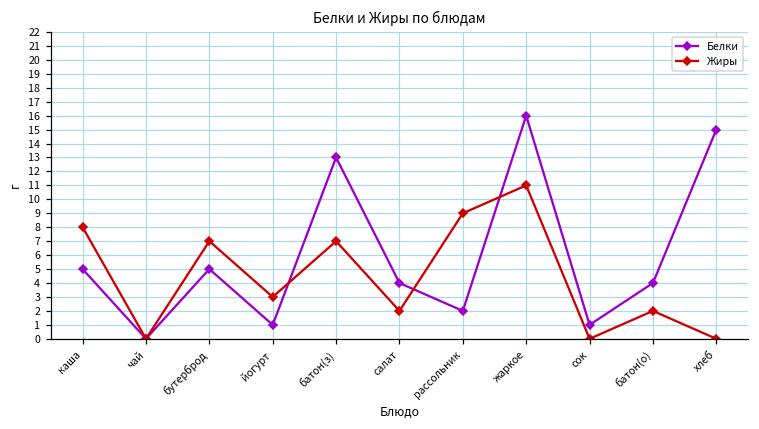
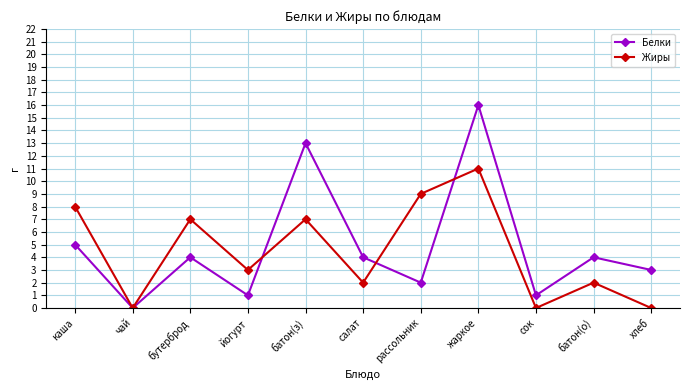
Белки, бутерброд: 5 -> 4
Белки, хлеб: 15 -> 3
